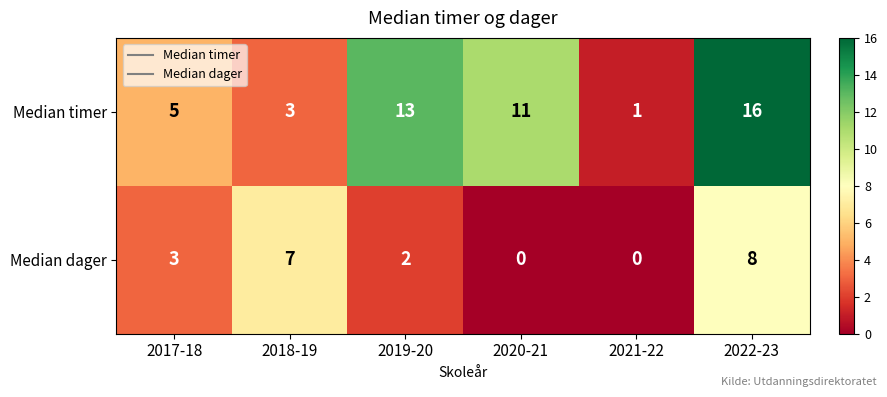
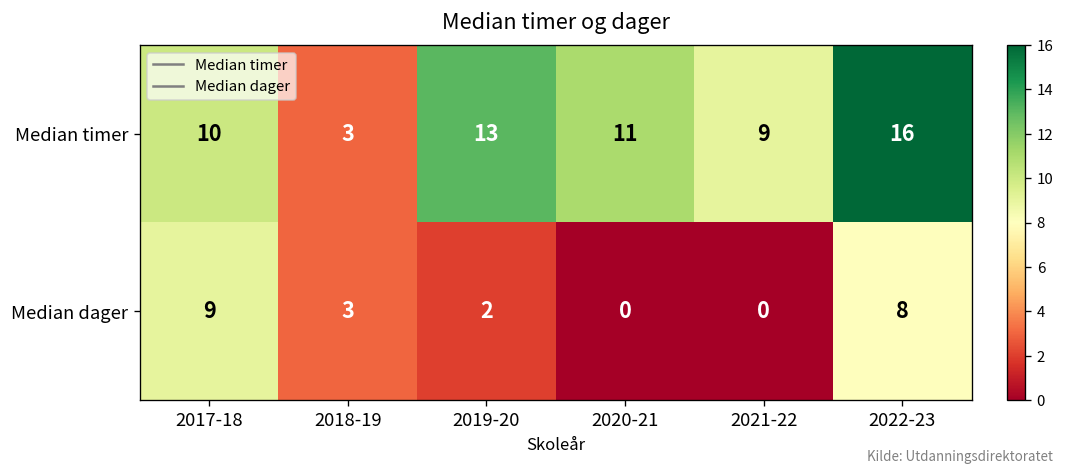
Median timer, 2017-18: 5 -> 10
Median timer, 2021-22: 1 -> 9
Median dager, 2017-18: 3 -> 9
Median dager, 2018-19: 7 -> 3
